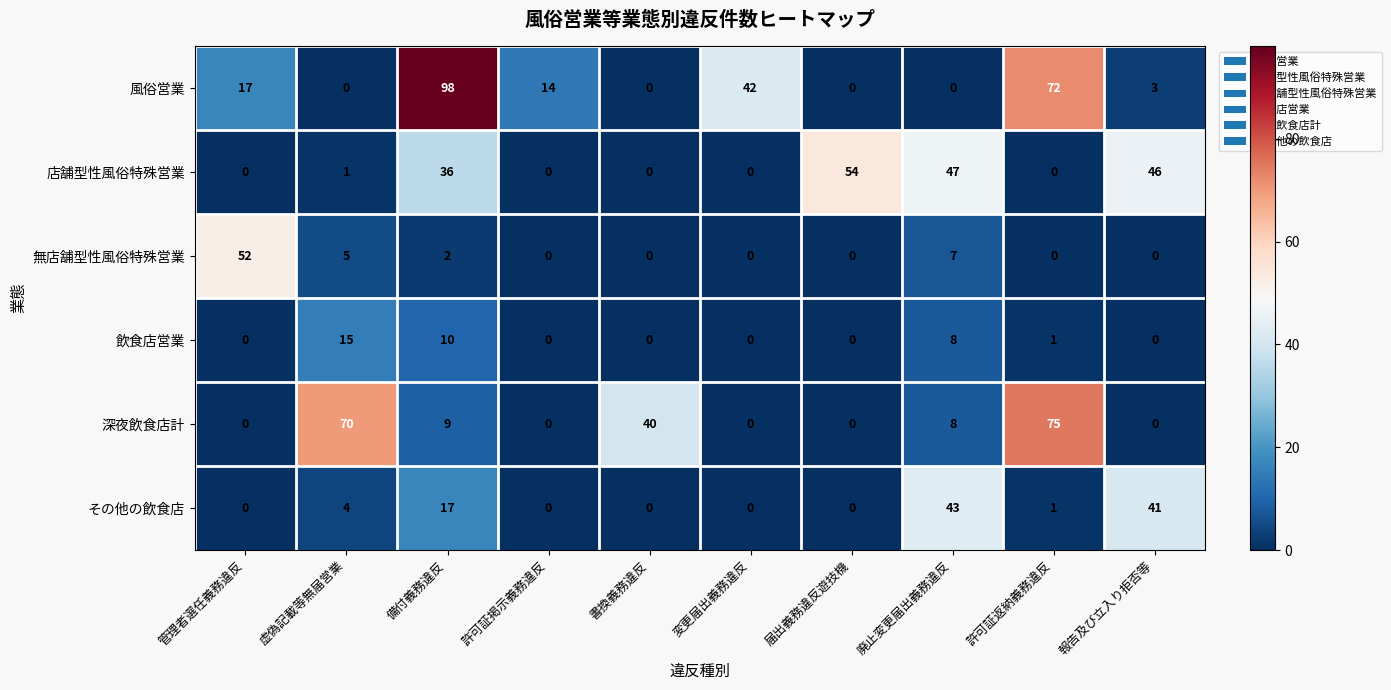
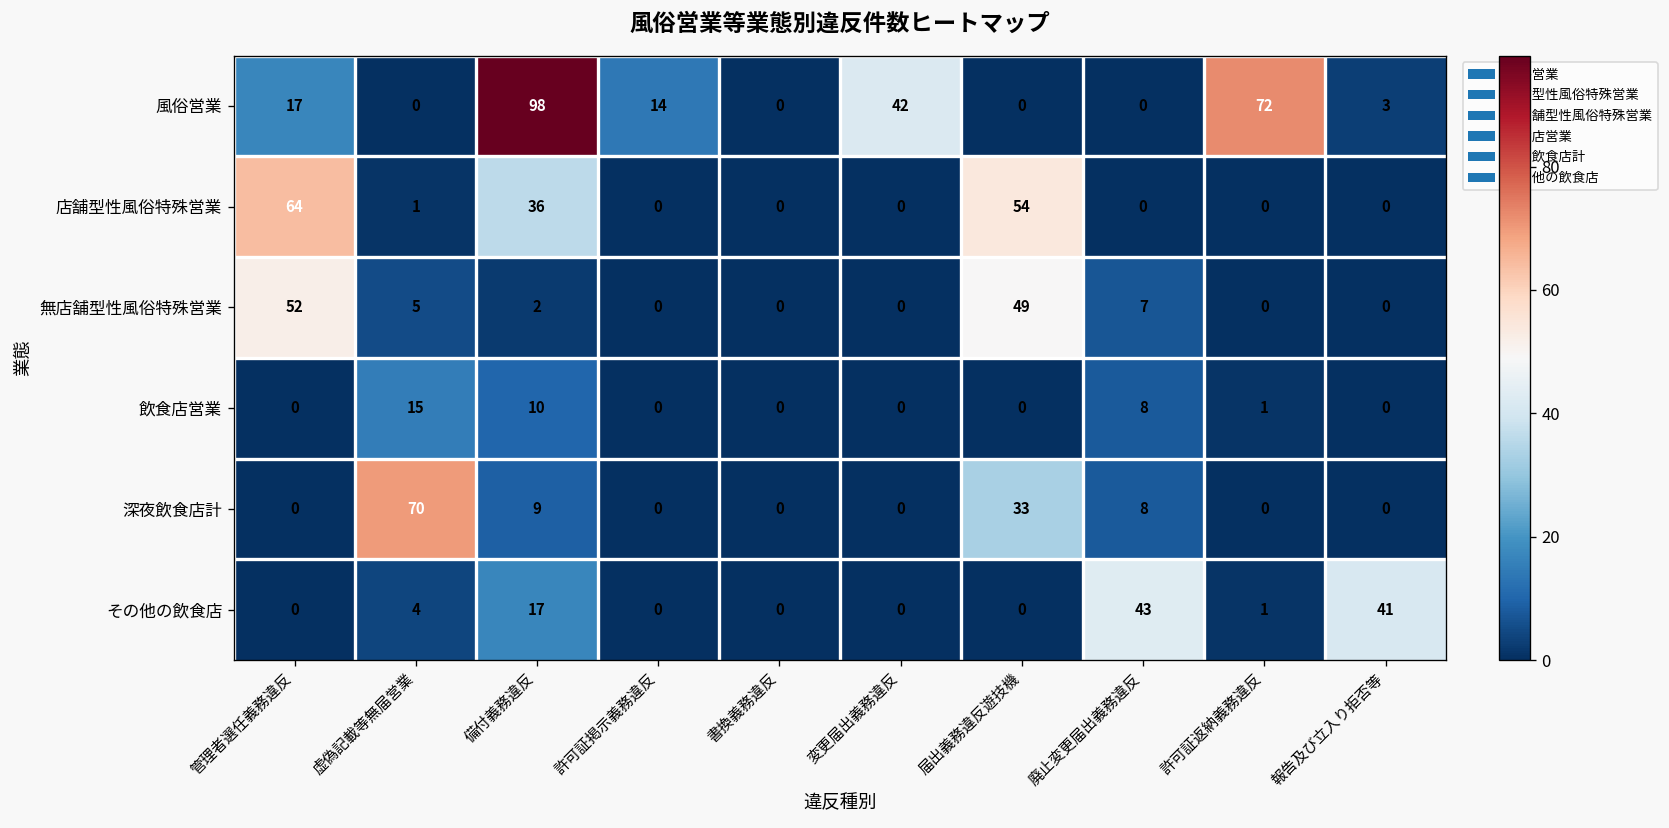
店舗型性風俗特殊営業, 管理者選任義務違反: 0 -> 64
店舗型性風俗特殊営業, 廃止変更届出義務違反: 47 -> 0
店舗型性風俗特殊営業, 報告及び立入り拒否等: 46 -> 0
無店舗型性風俗特殊営業, 届出義務違反遊技機: 0 -> 49
深夜飲食店計, 書換義務違反: 40 -> 0
深夜飲食店計, 届出義務違反遊技機: 0 -> 33
深夜飲食店計, 許可証返納義務違反: 75 -> 0
